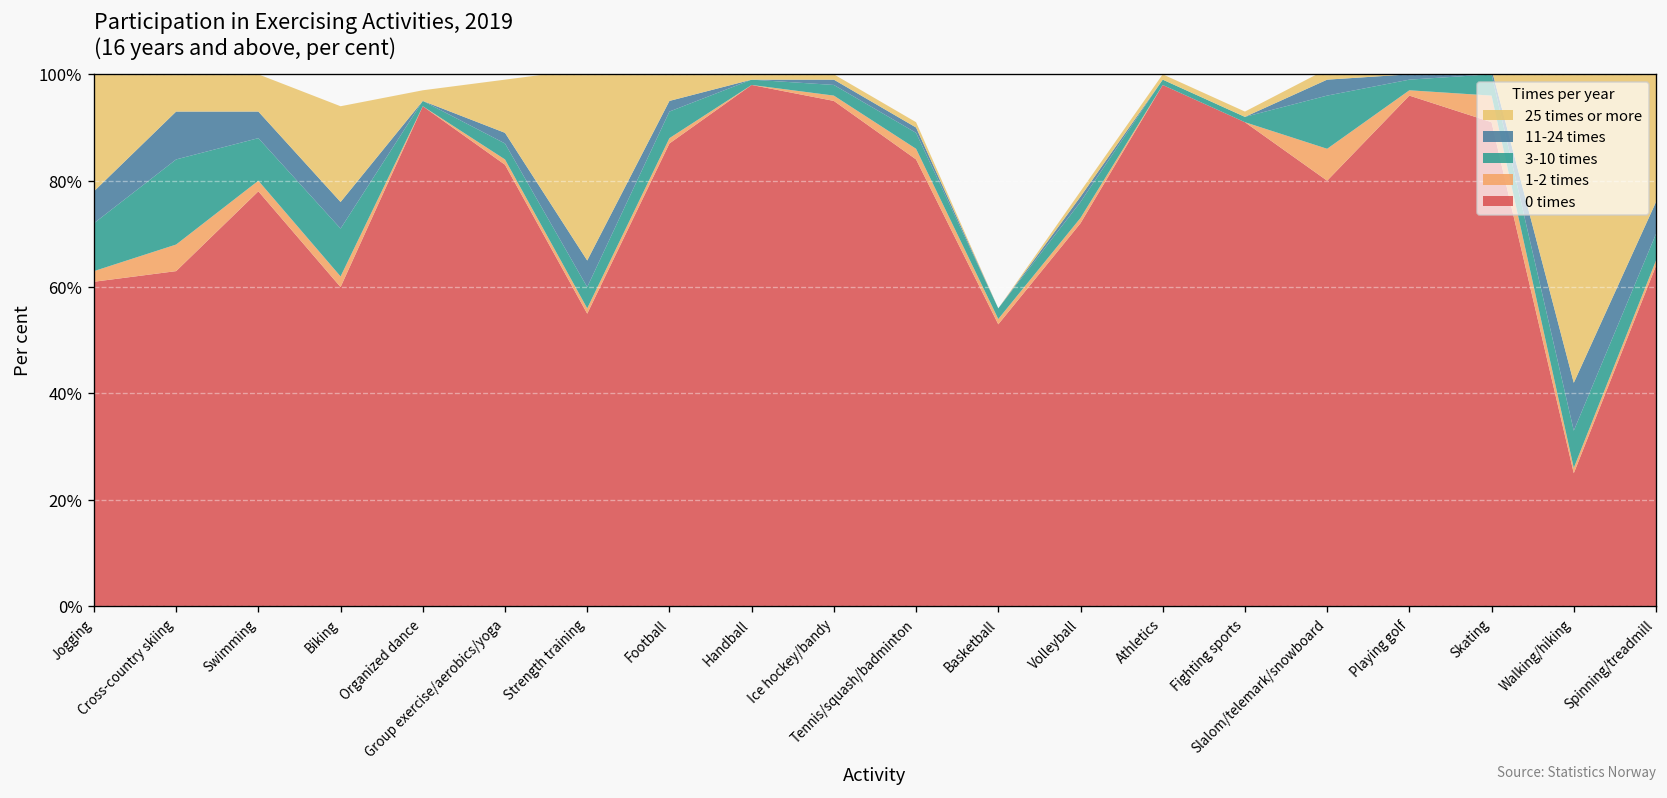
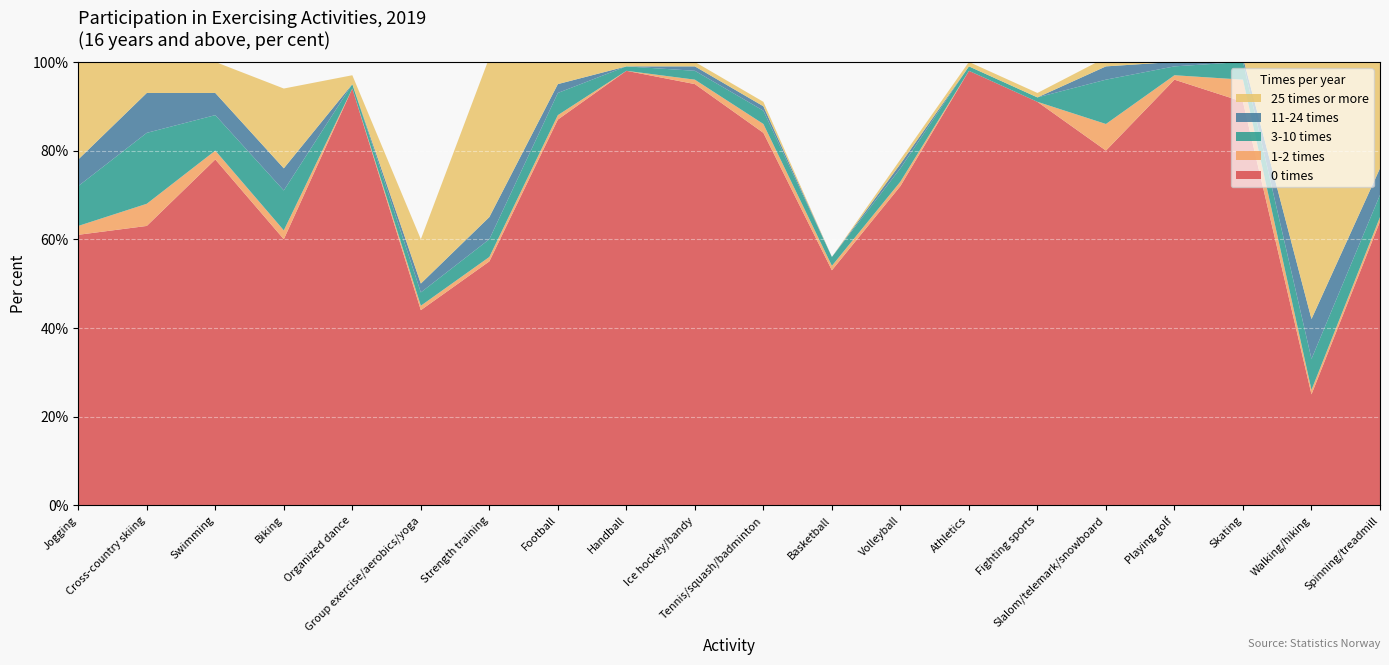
0 times, Group exercise/aerobics/yoga: 83% -> 44%
